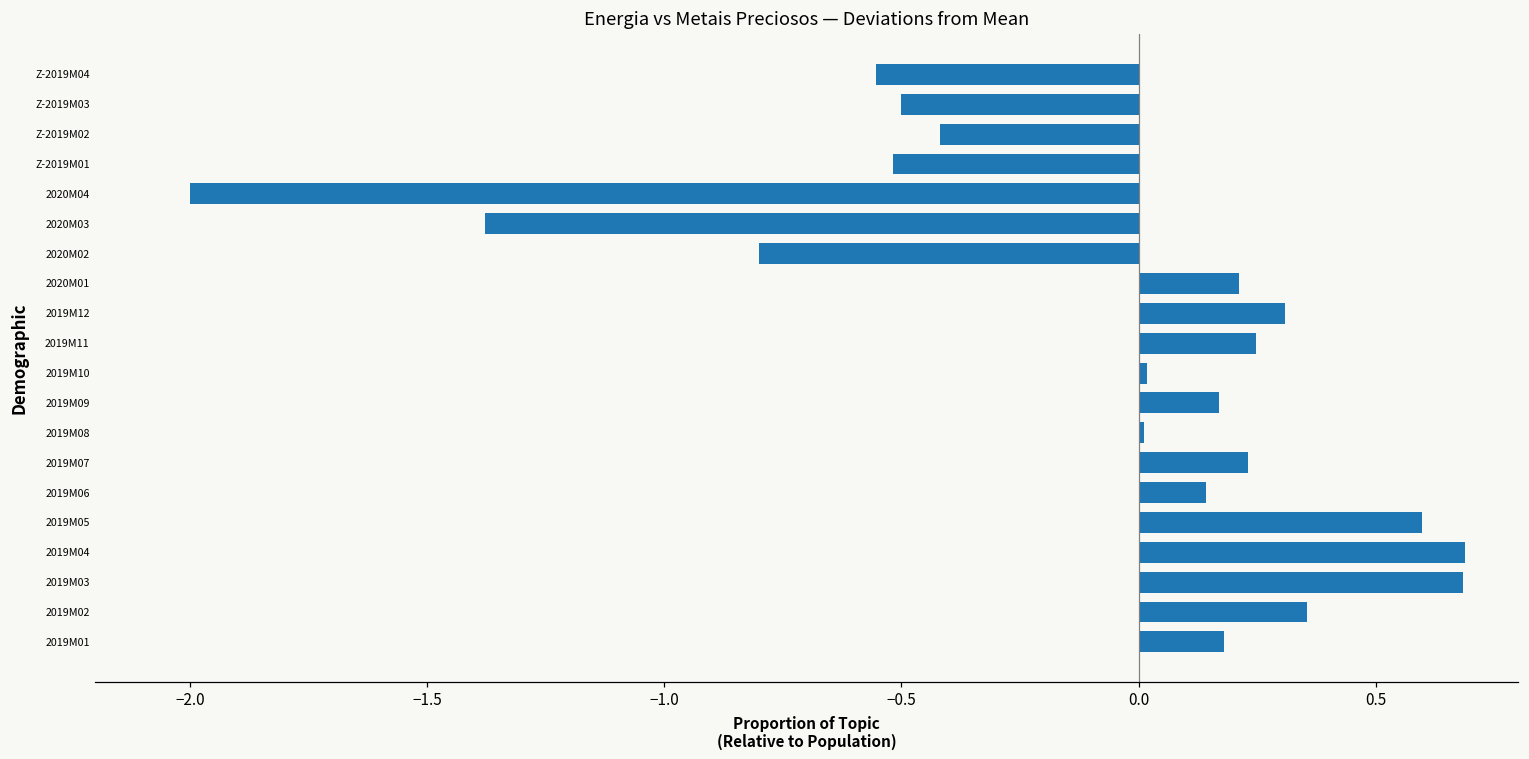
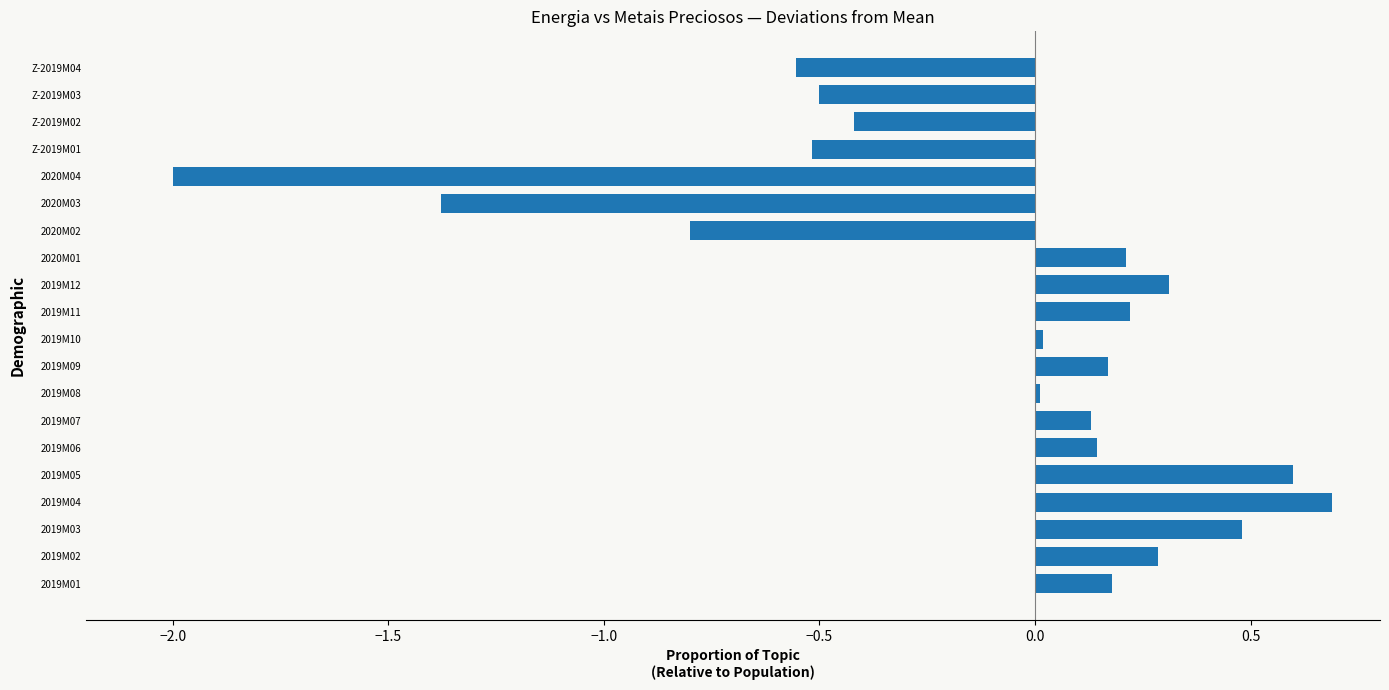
2019M11: 0.25 -> 0.22
2019M07: 0.23 -> 0.13
2019M03: 0.68 -> 0.48
2019M02: 0.36 -> 0.29
